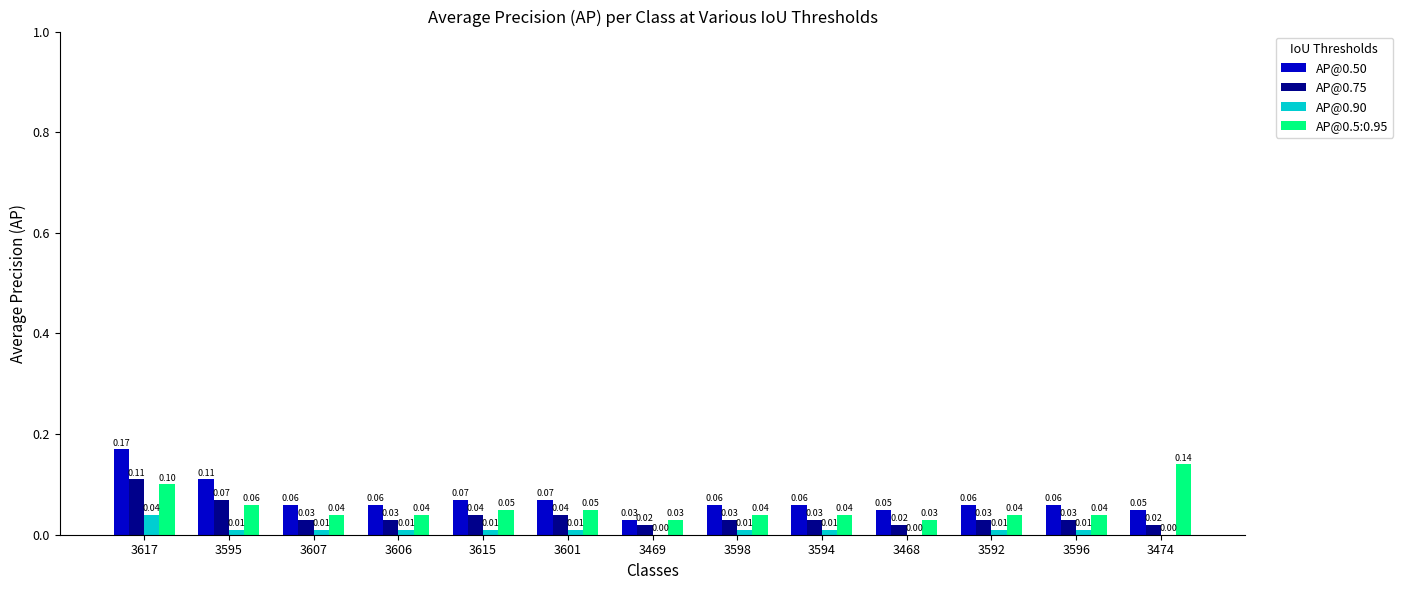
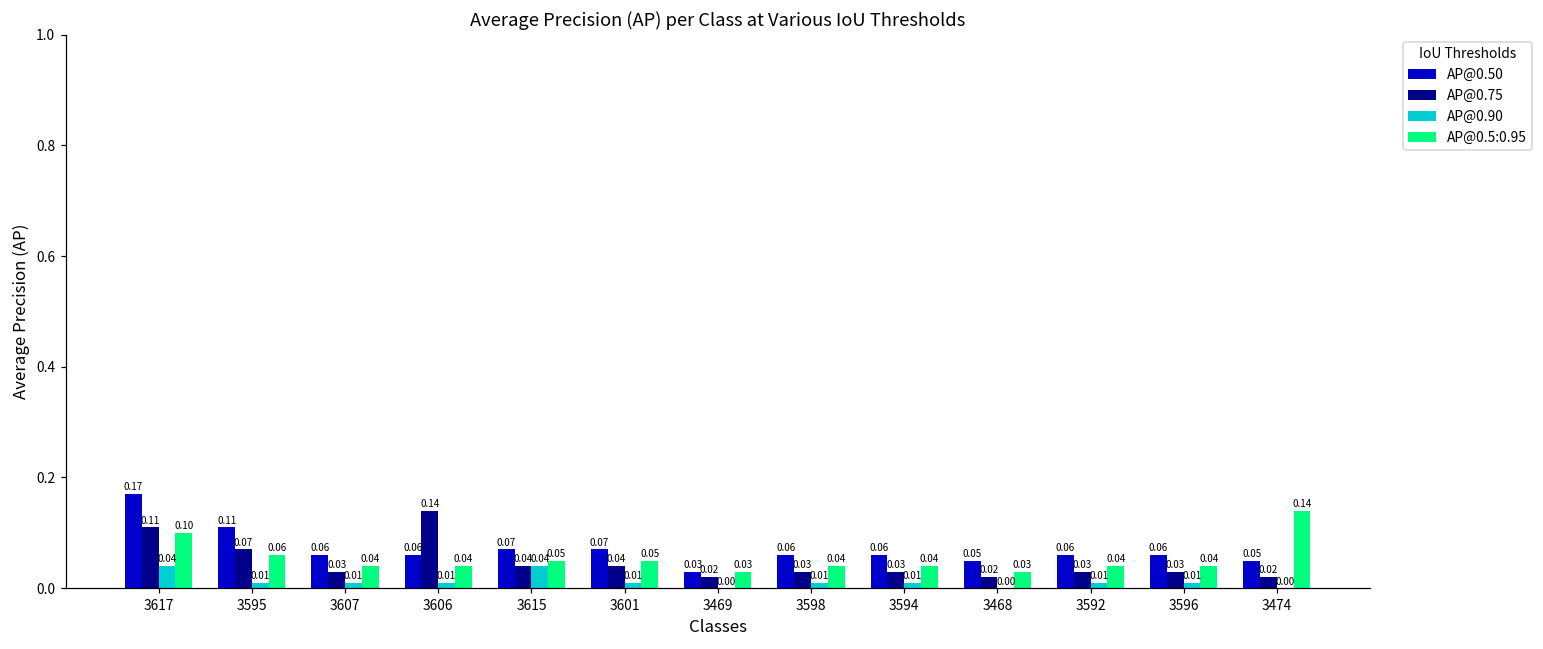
AP@0.75, 3606: 0.03 -> 0.14
AP@0.90, 3615: 0.01 -> 0.04
